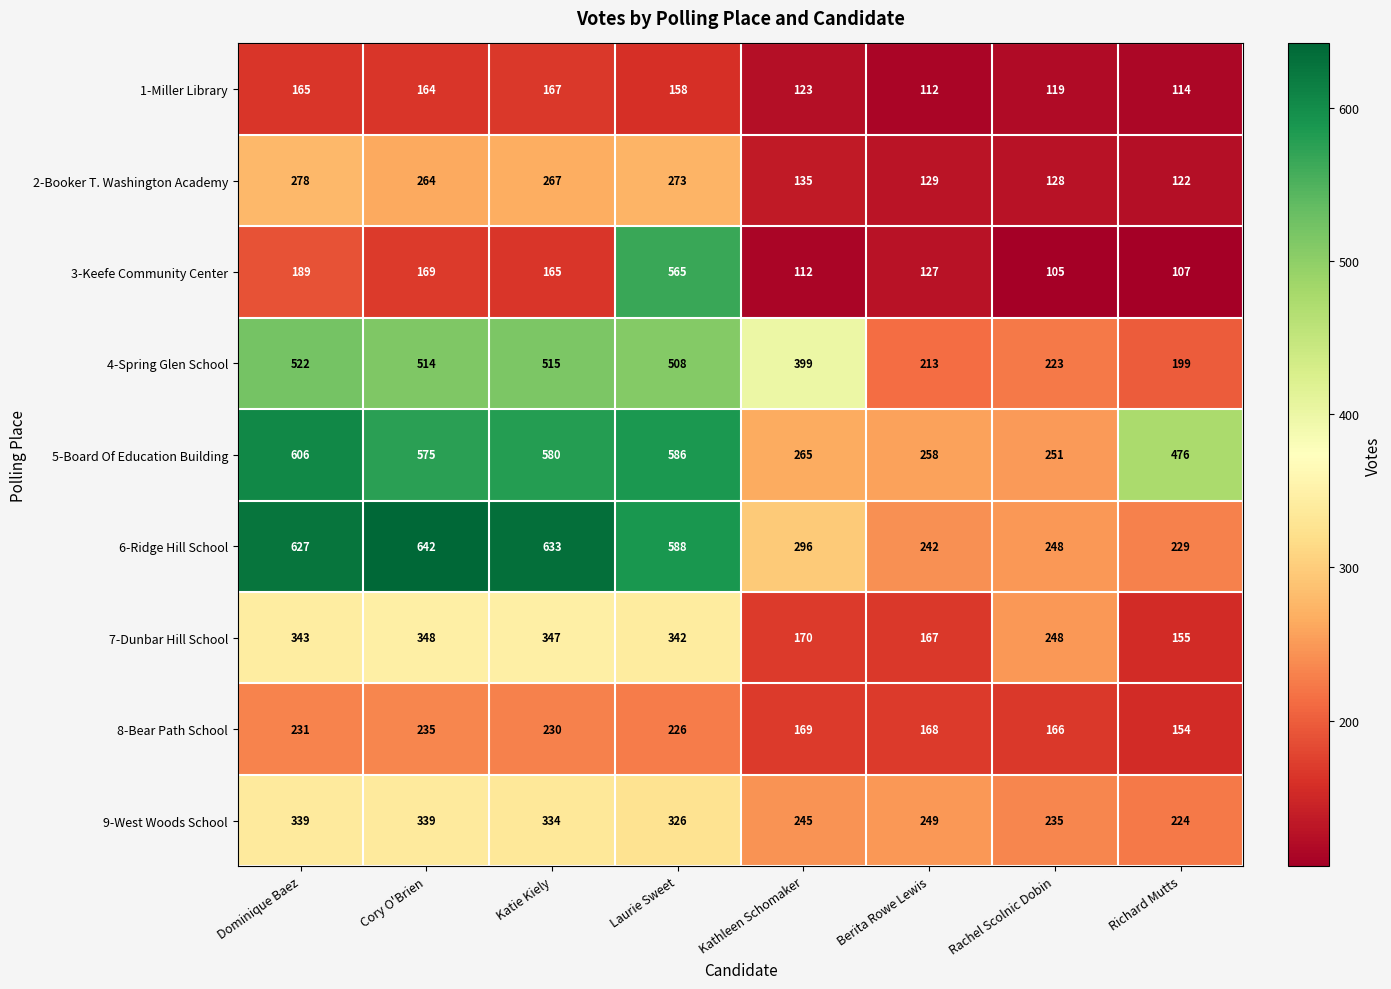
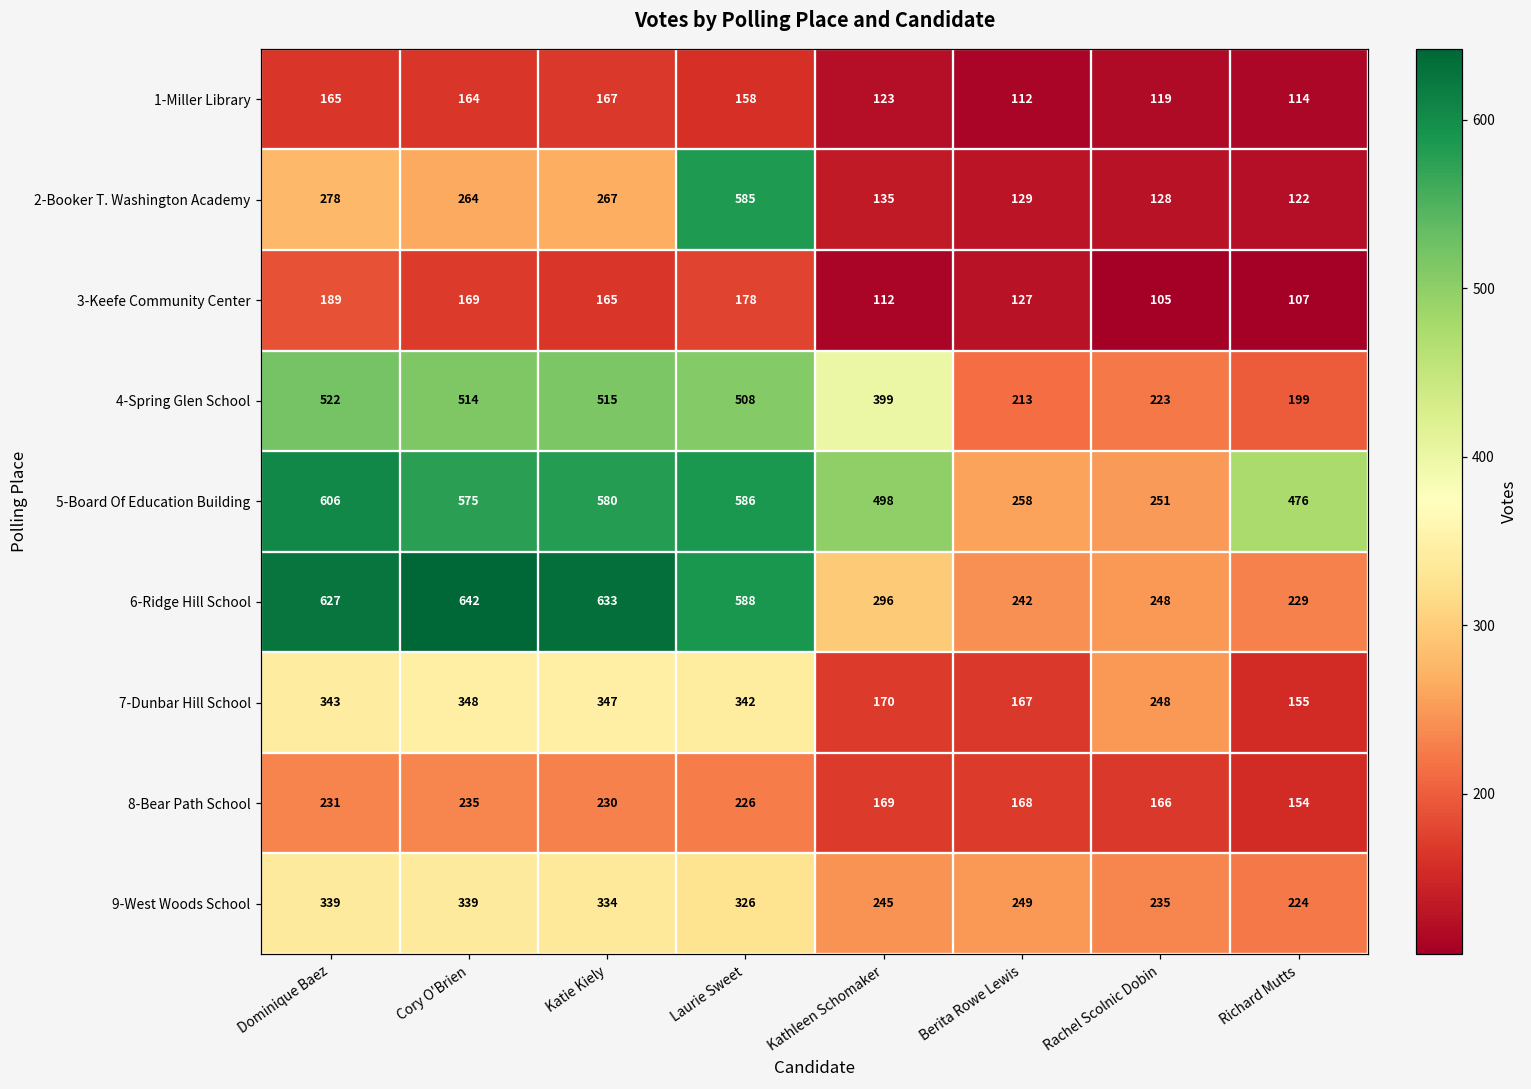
2-Booker T. Washington Academy, Laurie Sweet: 273 -> 585
3-Keefe Community Center, Laurie Sweet: 565 -> 178
5-Board Of Education Building, Kathleen Schomaker: 265 -> 498
